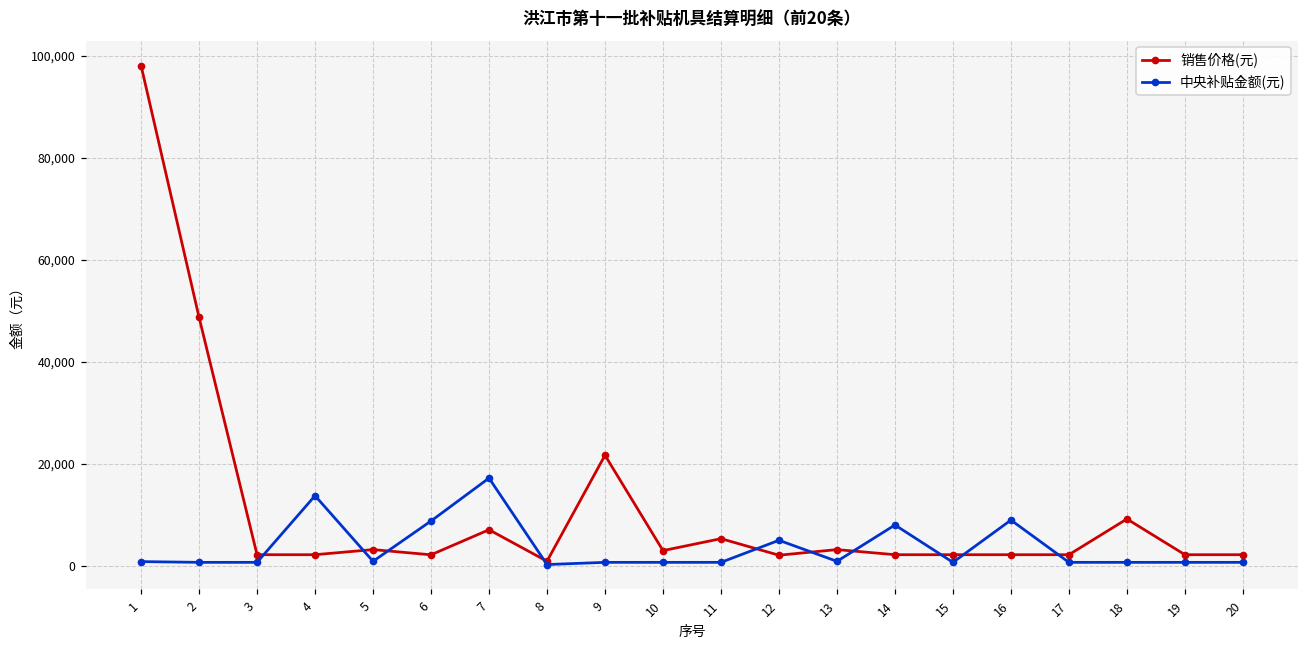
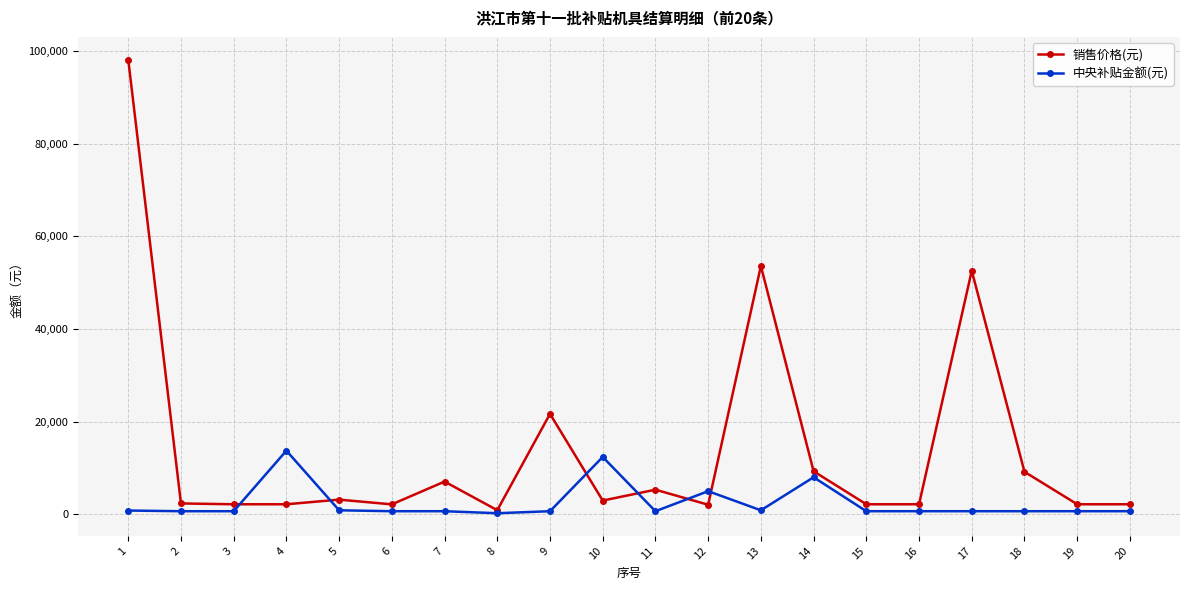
销售价格(元), 2: 49,000 -> 2,000
中央补贴金额(元), 6: 9,000 -> 1,000
中央补贴金额(元), 7: 17,000 -> 1,000
中央补贴金额(元), 10: 1,000 -> 12,000
销售价格(元), 13: 3,000 -> 54,000
销售价格(元), 14: 2,000 -> 9,000
中央补贴金额(元), 16: 9,000 -> 1,000
销售价格(元), 17: 2,000 -> 53,000
